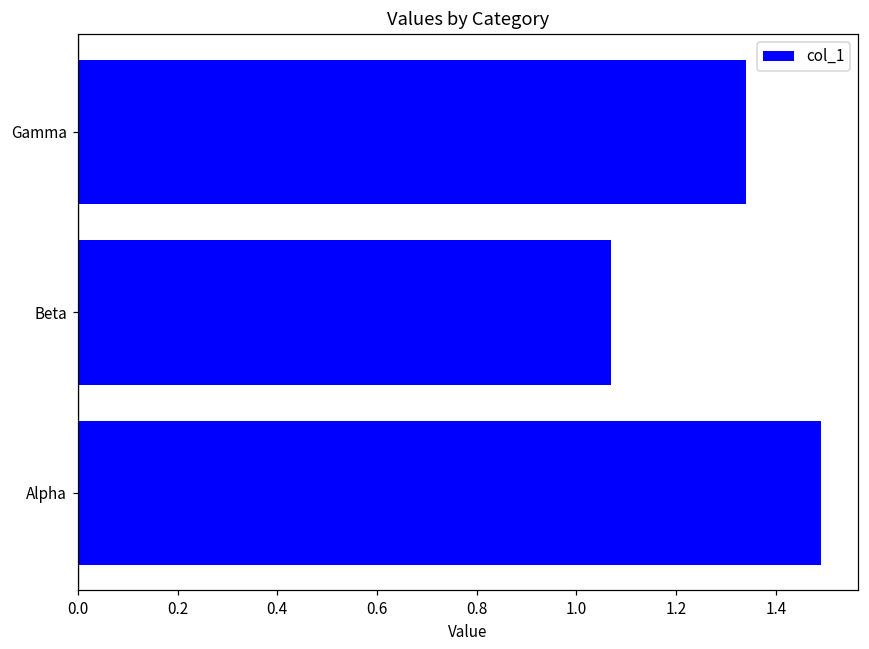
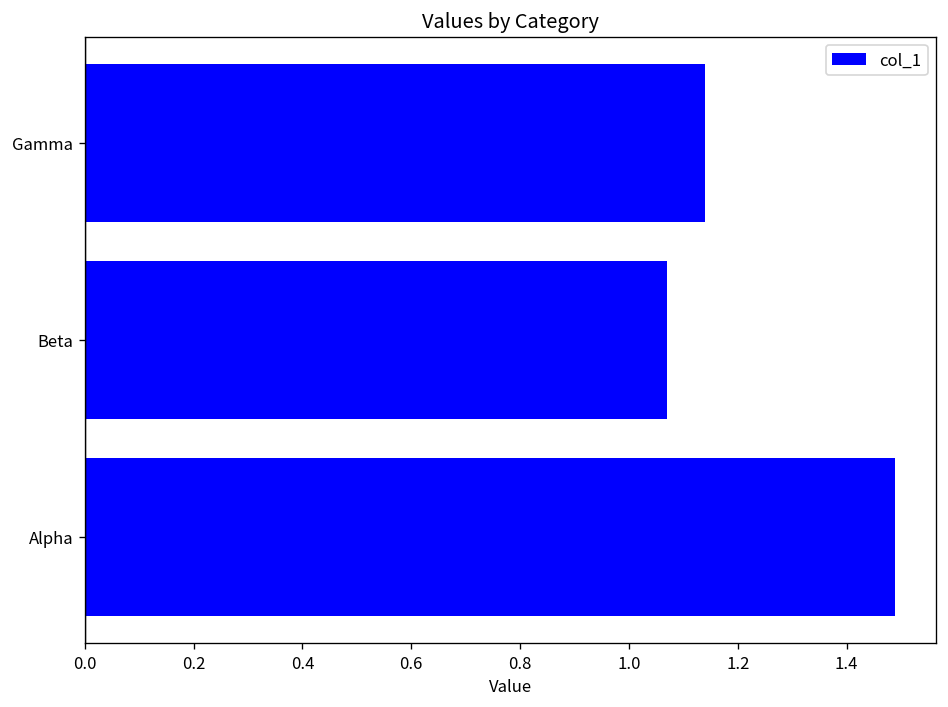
Gamma: 1.34 -> 1.14
